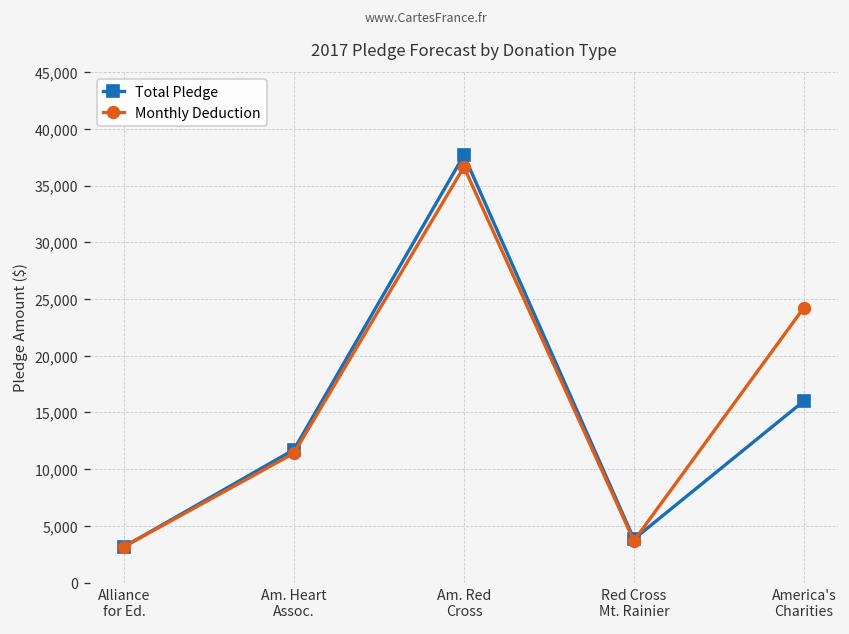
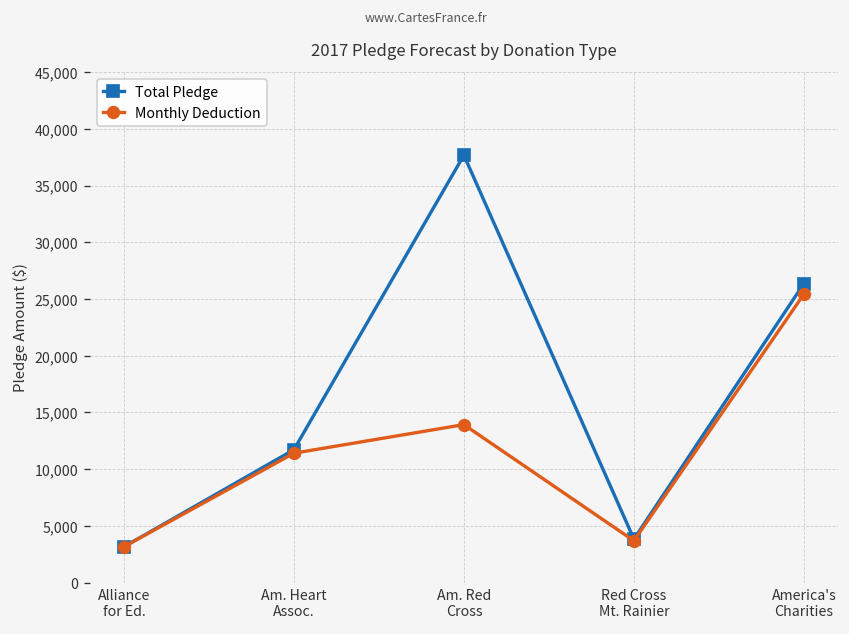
Monthly Deduction, Am. Red Cross: 37,000 -> 14,000
Total Pledge, America's Charities: 16,000 -> 26,000
Monthly Deduction, America's Charities: 24,000 -> 25,000
